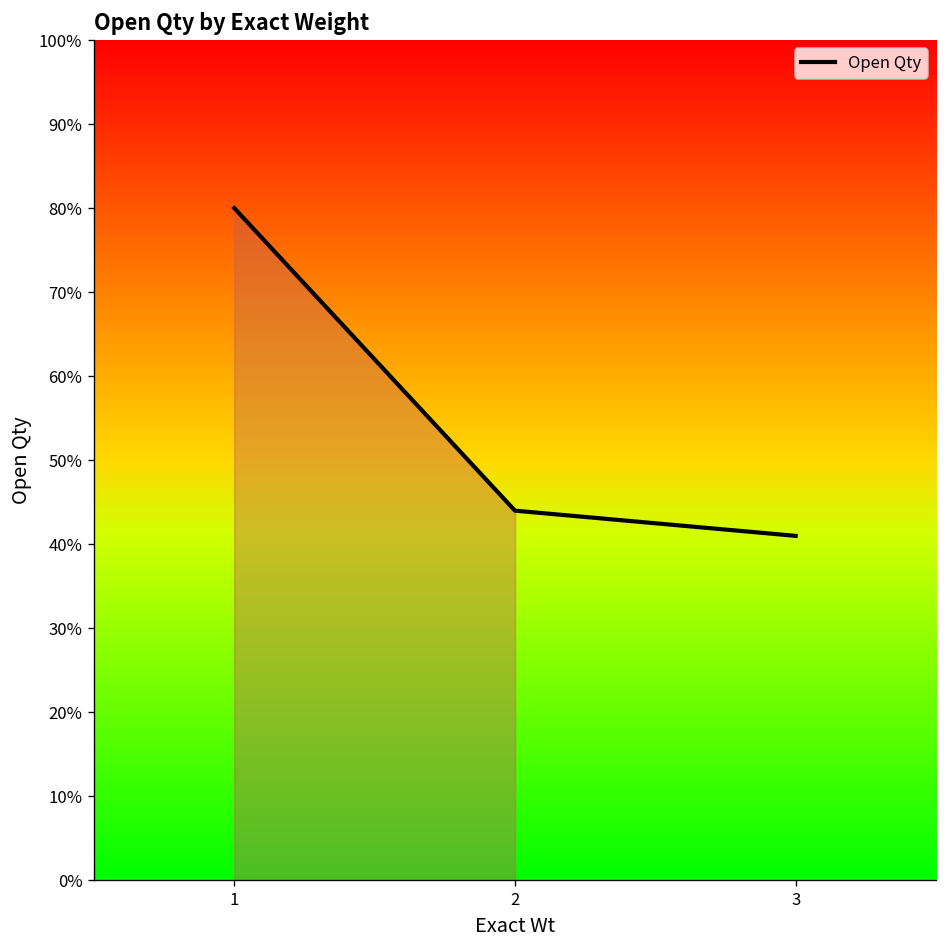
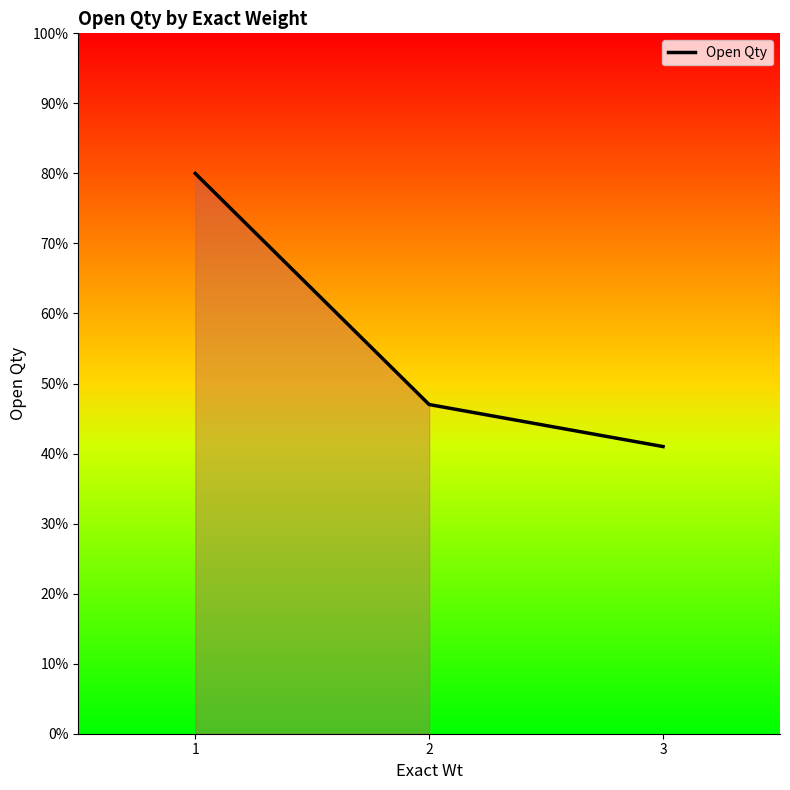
Open Qty, 2: 44% -> 47%
